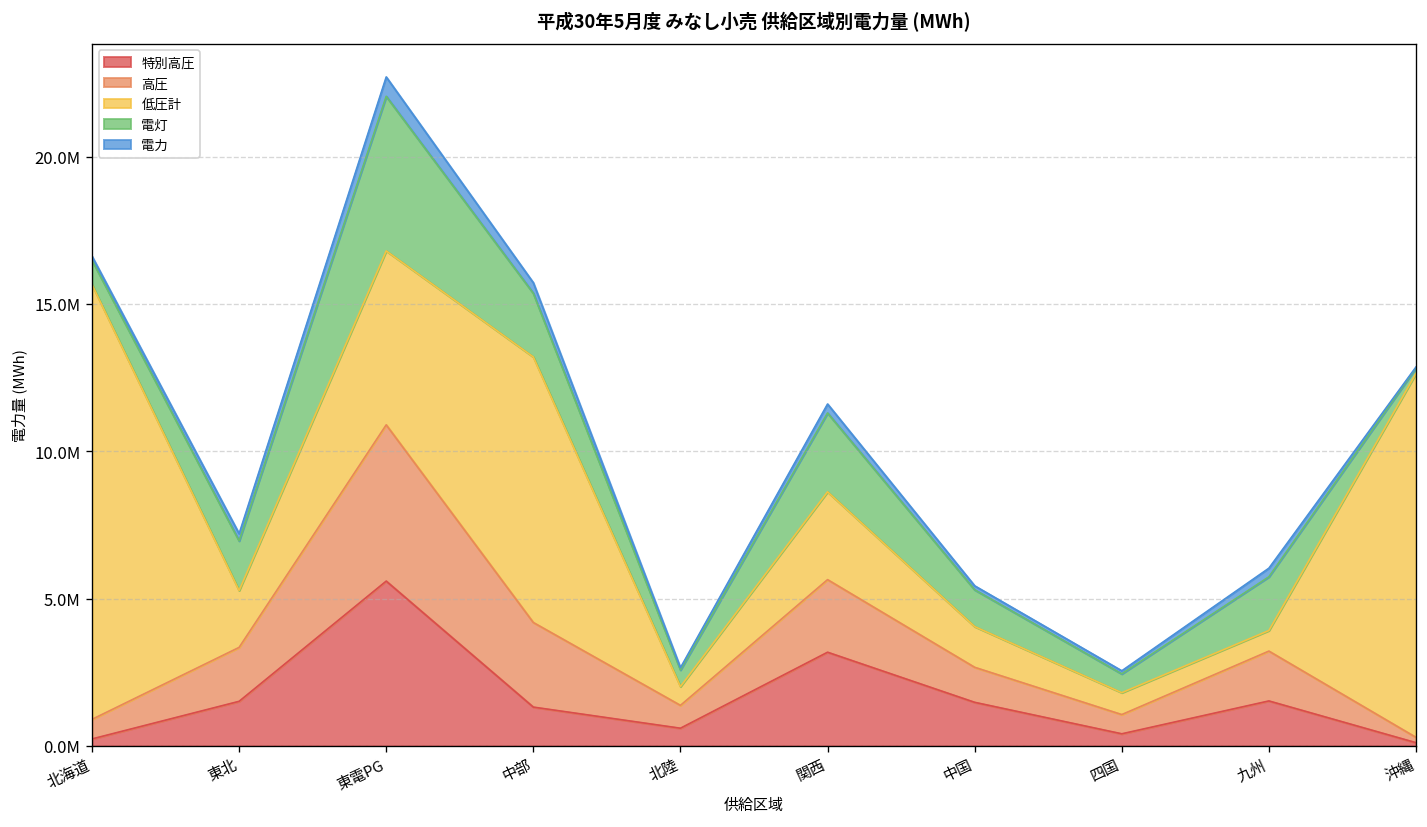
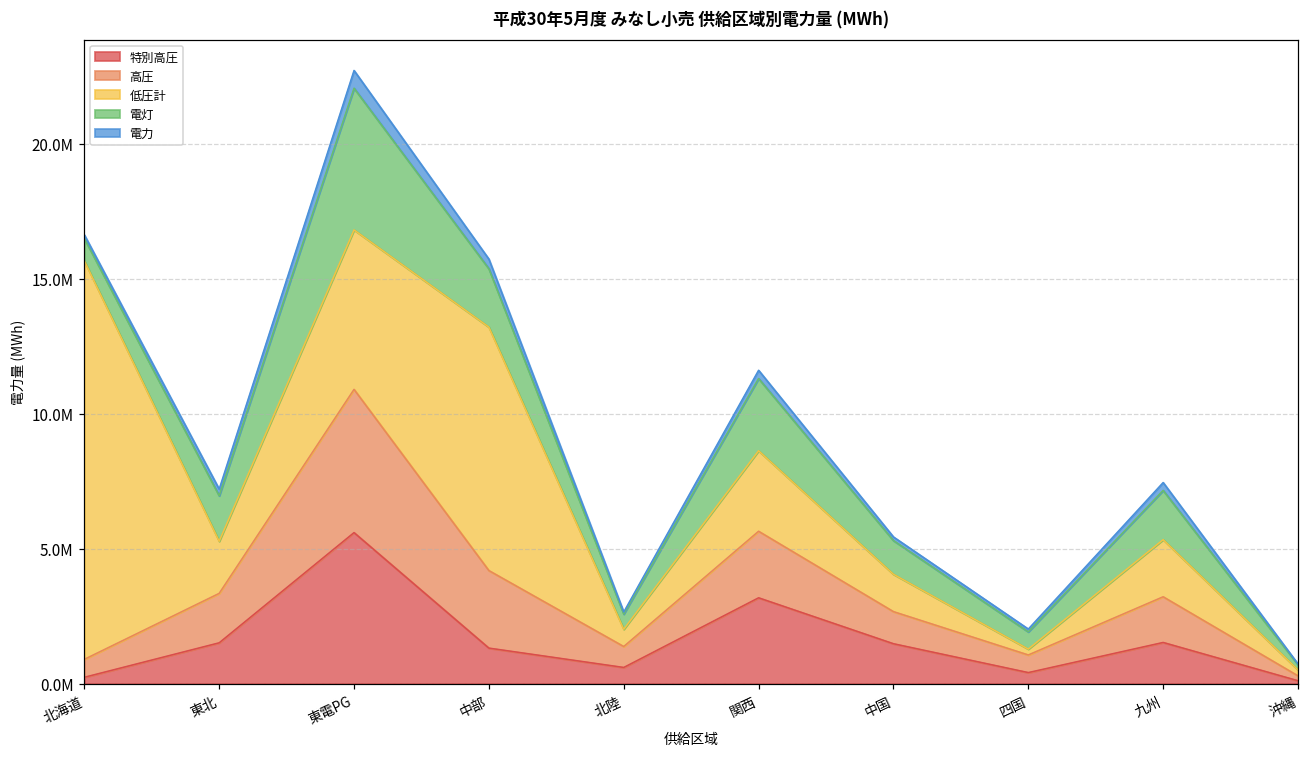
低圧計, 四国: 700000 -> 200000
低圧計, 九州: 700000 -> 2100000
低圧計, 沖縄: 12400000 -> 200000
